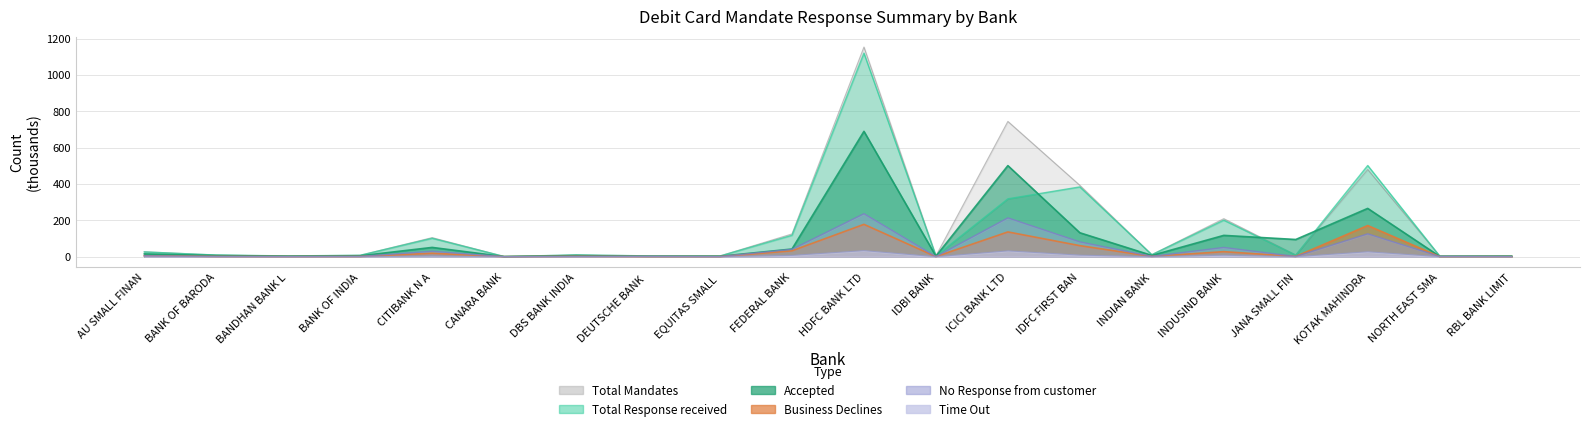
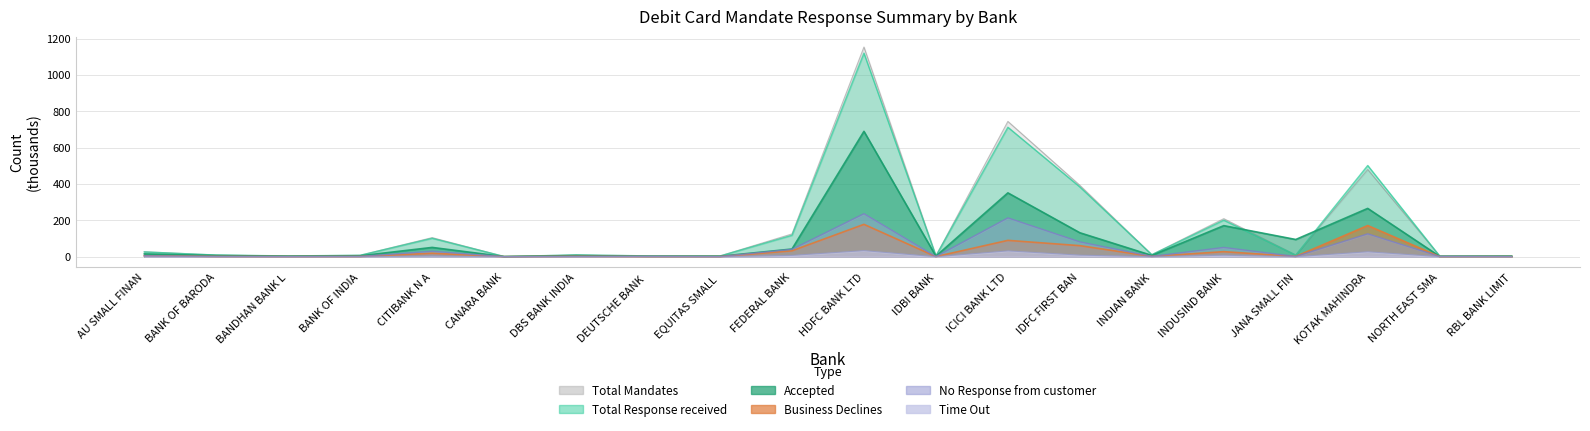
Total Response received, ICICI BANK LTD: 320 -> 710
Accepted, ICICI BANK LTD: 500 -> 350
Business Declines, ICICI BANK LTD: 140 -> 90
Accepted, INDUSIND BANK: 120 -> 170
